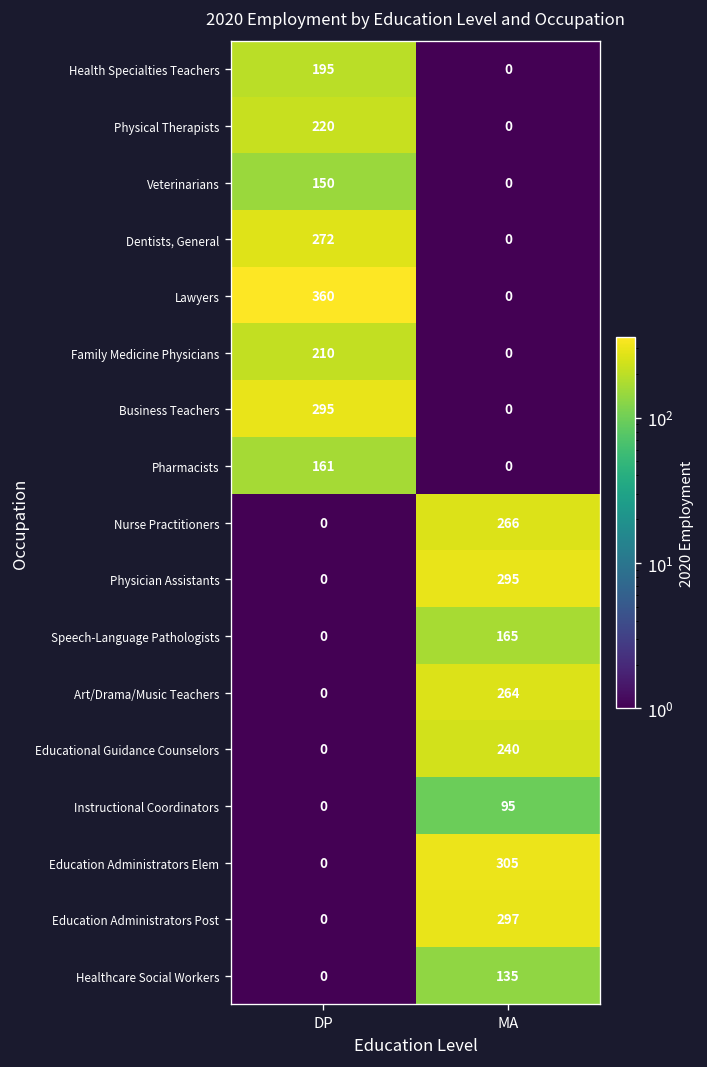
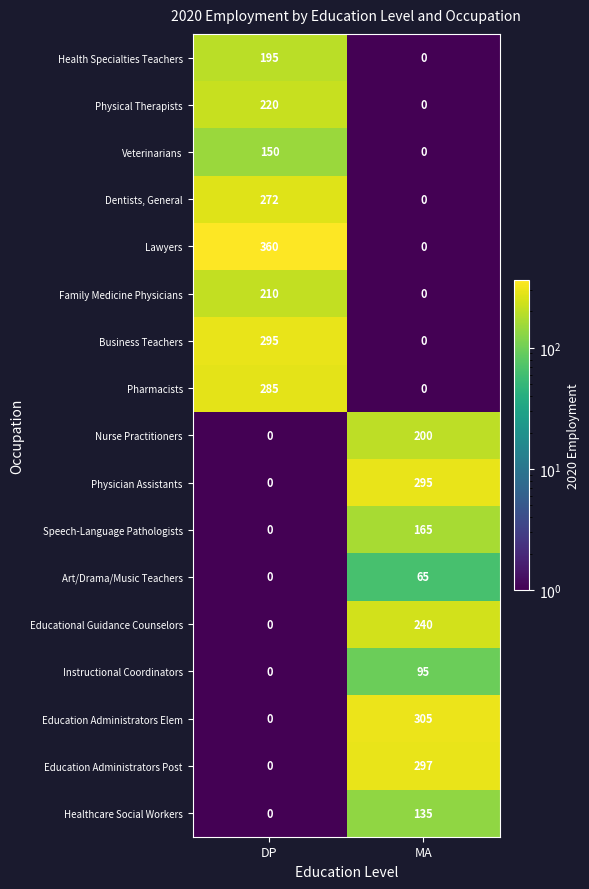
Pharmacists, DP: 161 -> 285
Nurse Practitioners, MA: 266 -> 200
Art/Drama/Music Teachers, MA: 264 -> 65
